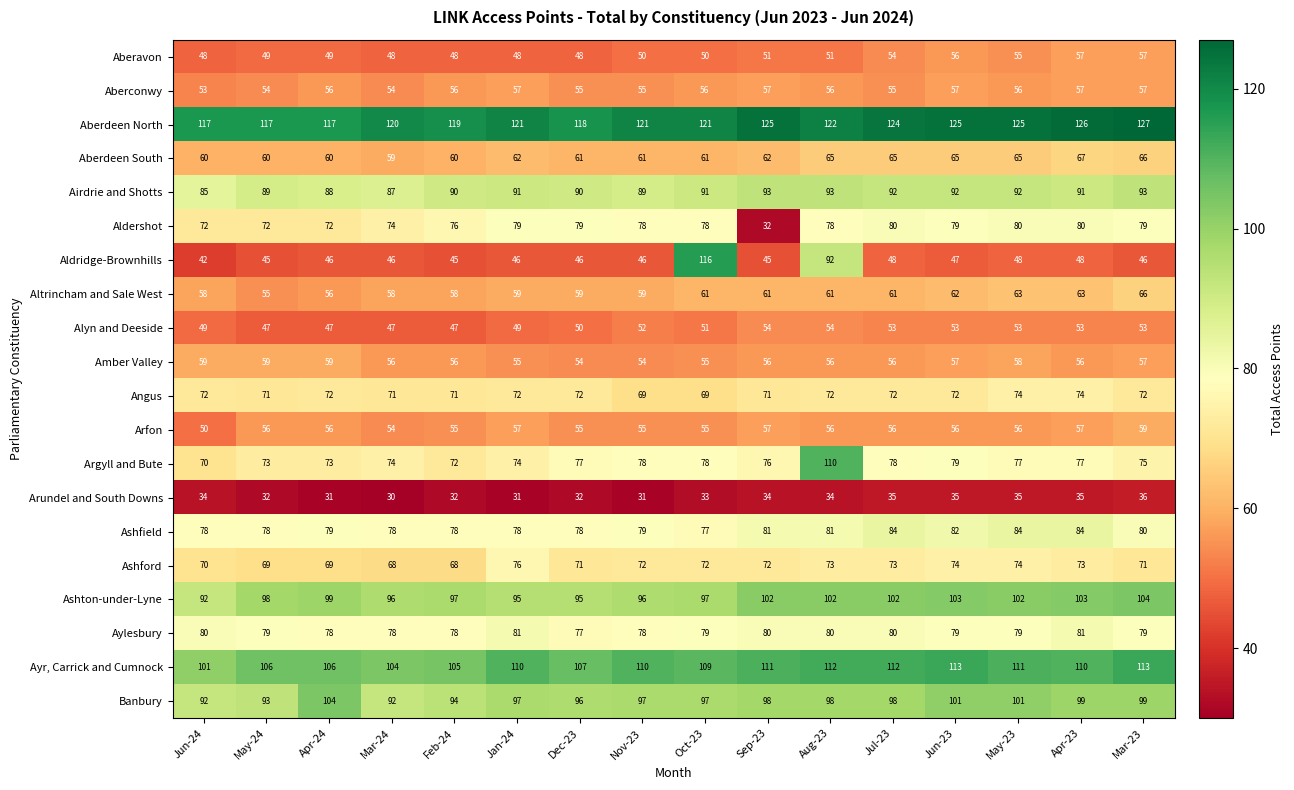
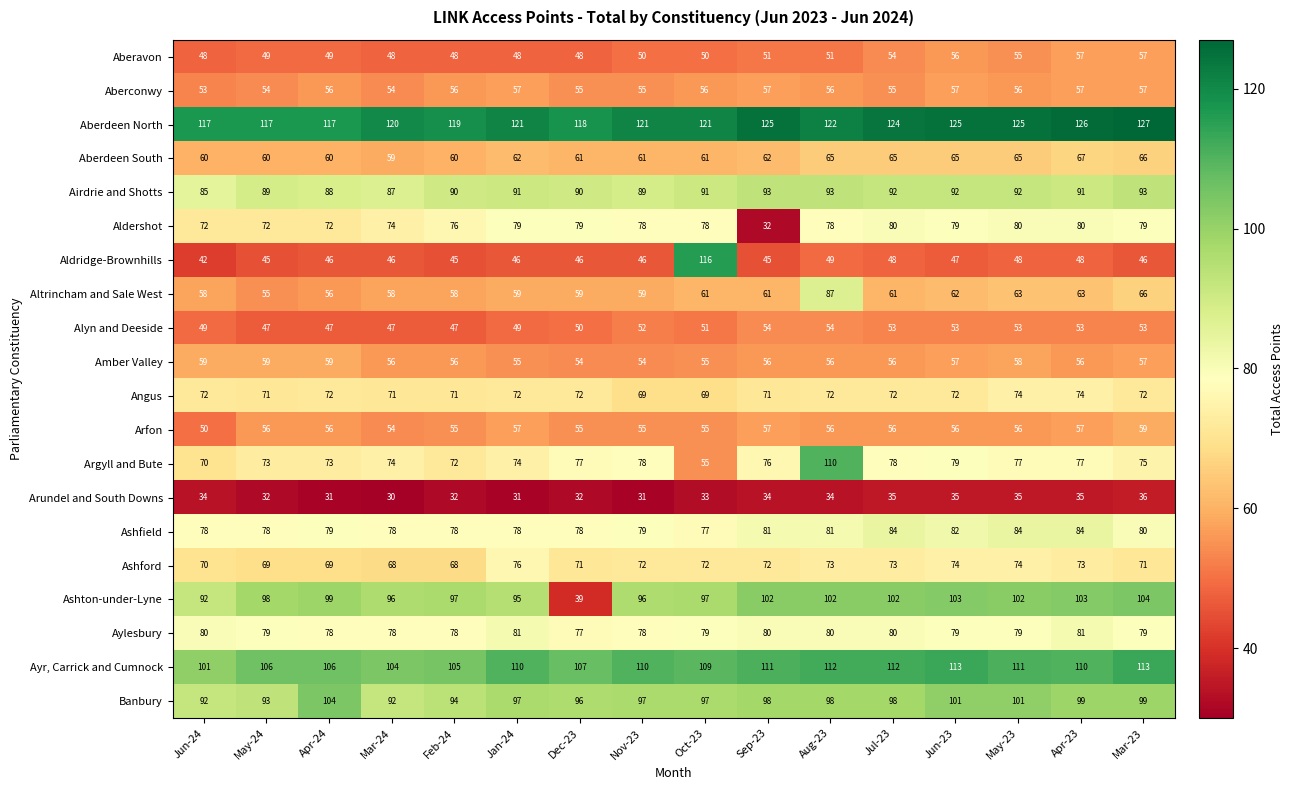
Aldridge-Brownhills, Aug-23: 92 -> 49
Altrincham and Sale West, Aug-23: 61 -> 87
Argyll and Bute, Oct-23: 78 -> 55
Ashton-under-Lyne, Dec-23: 95 -> 39
